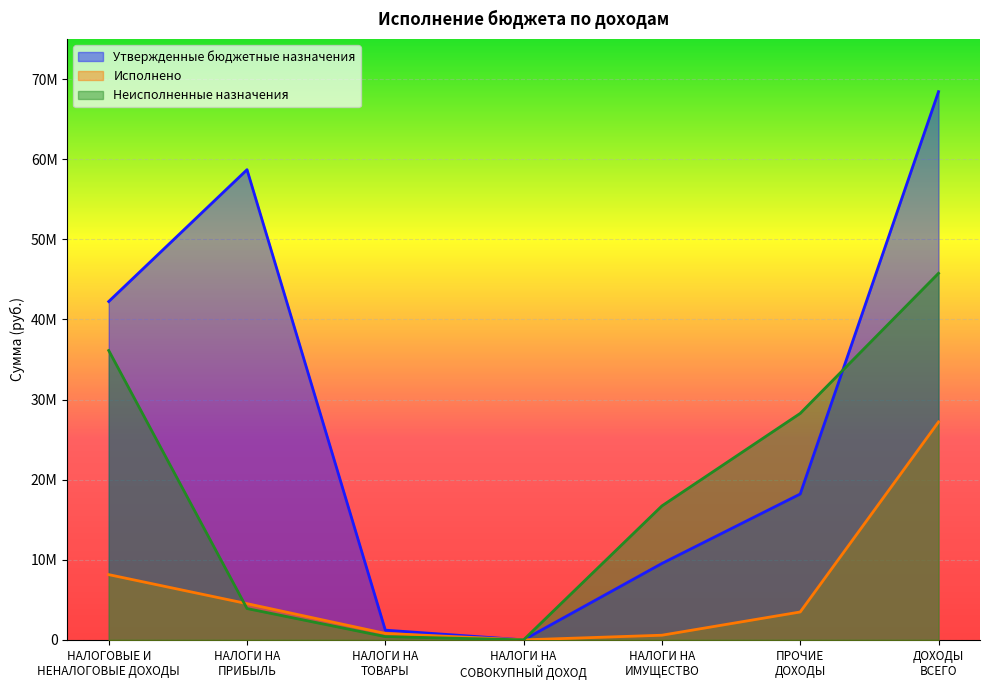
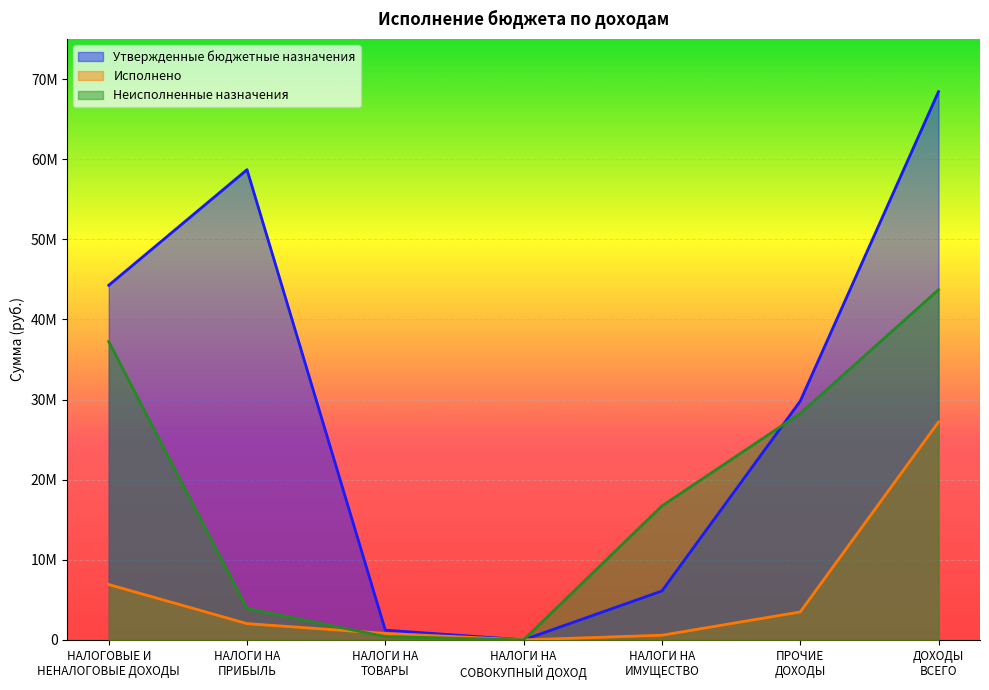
Утвержденные бюджетные назначения, НАЛОГОВЫЕ И НЕНАЛОГОВЫЕ ДОХОДЫ: 42000000 -> 44000000
Исполнено, НАЛОГОВЫЕ И НЕНАЛОГОВЫЕ ДОХОДЫ: 8000000 -> 7000000
Неисполненные назначения, НАЛОГОВЫЕ И НЕНАЛОГОВЫЕ ДОХОДЫ: 36000000 -> 37000000
Исполнено, НАЛОГИ НА ПРИБЫЛЬ: 5000000 -> 2000000
Утвержденные бюджетные назначения, НАЛОГИ НА ИМУЩЕСТВО: 10000000 -> 6000000
Утвержденные бюджетные назначения, ПРОЧИЕ ДОХОДЫ: 18000000 -> 30000000
Неисполненные назначения, ДОХОДЫ ВСЕГО: 46000000 -> 44000000
